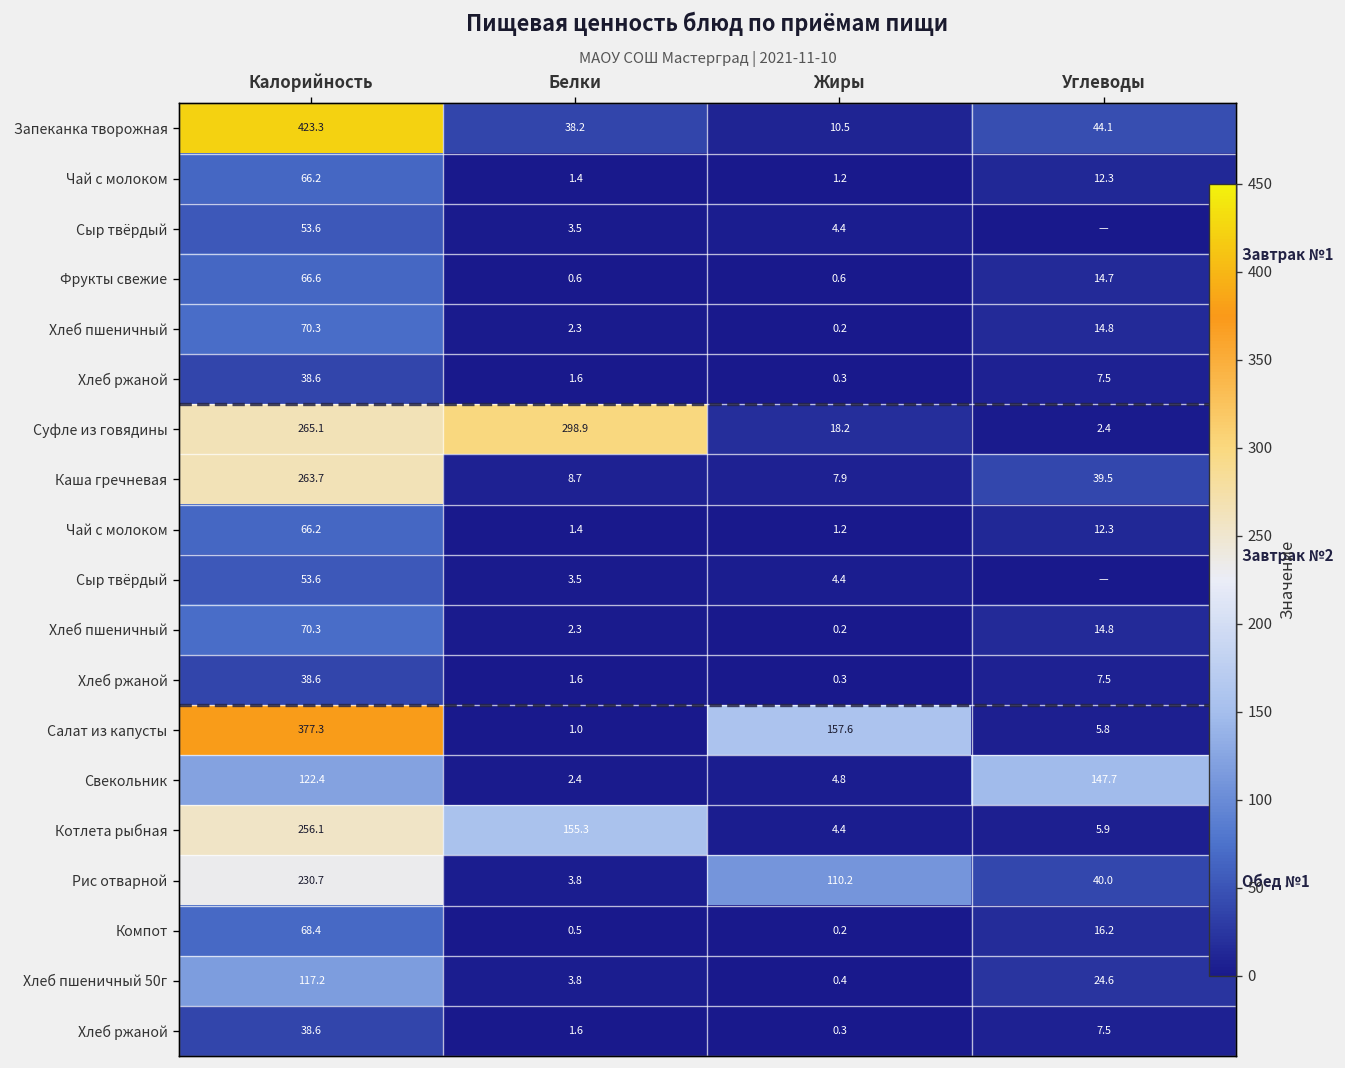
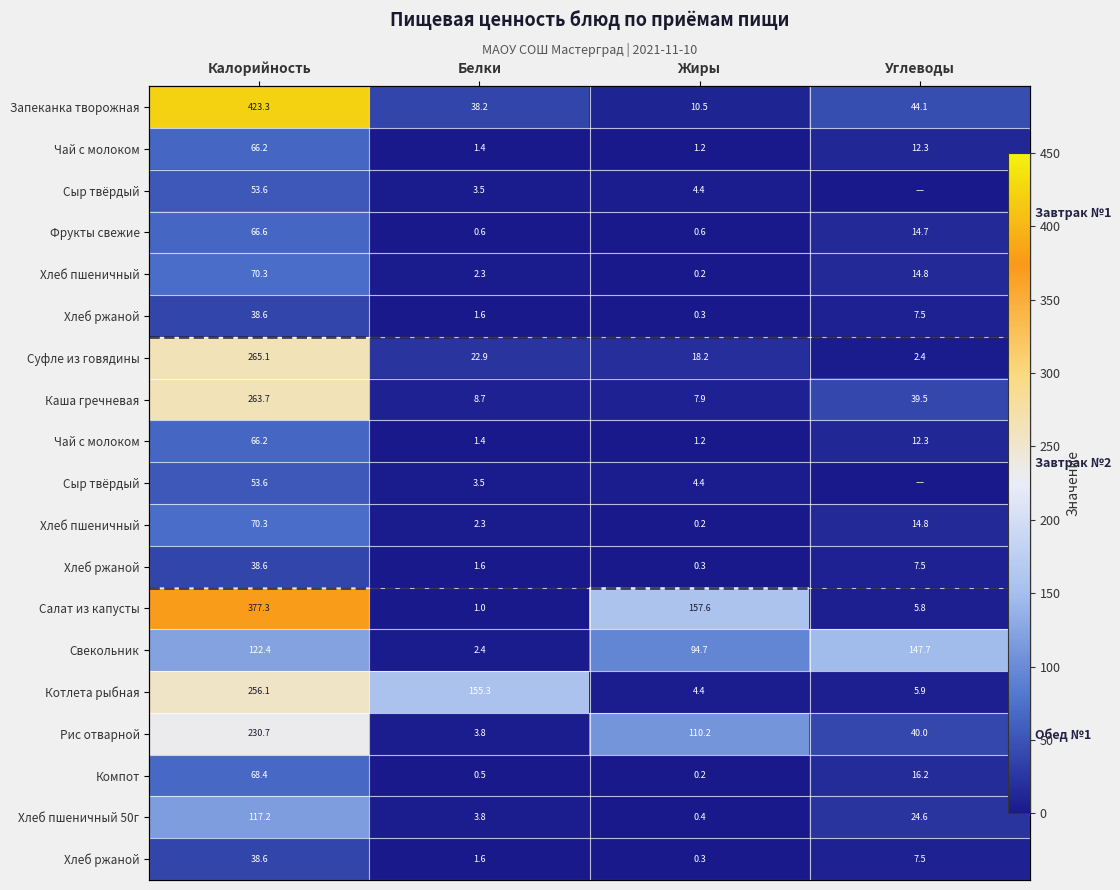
Суфле из говядины, Белки: 298.9 -> 22.9
Свекольник, Жиры: 4.8 -> 94.7
